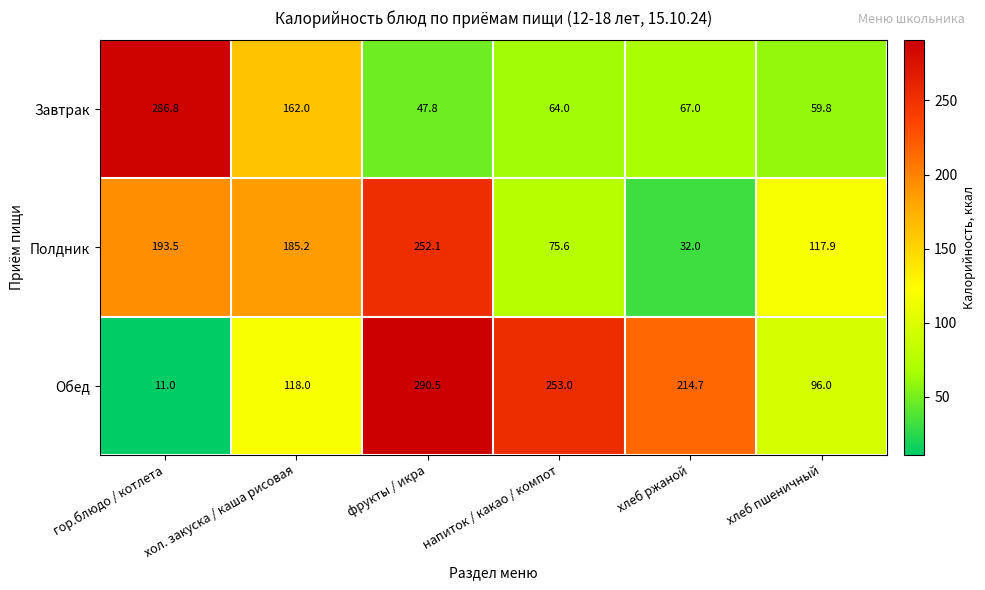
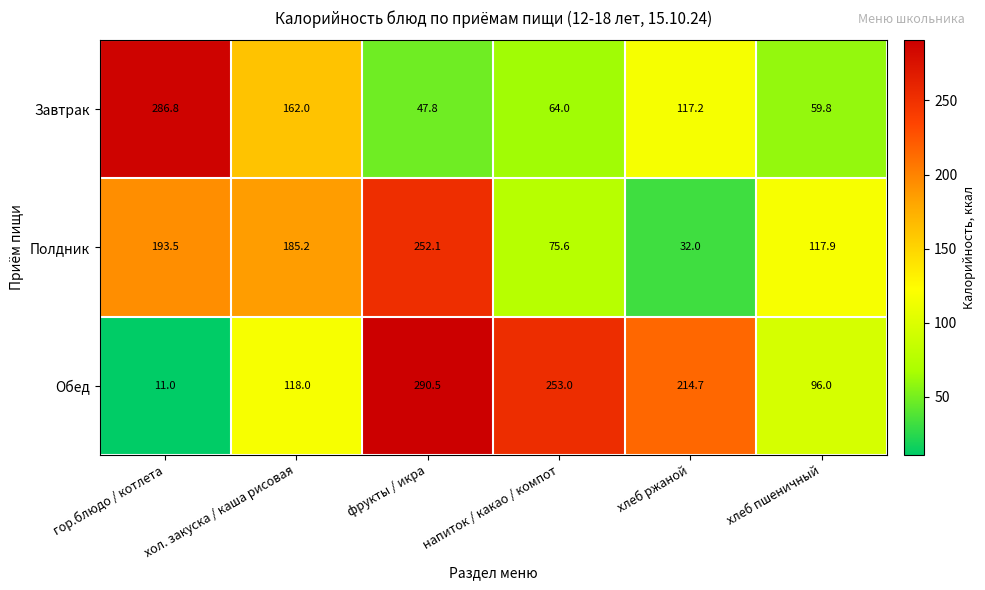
Завтрак, хлеб ржаной: 67.0 -> 117.2
